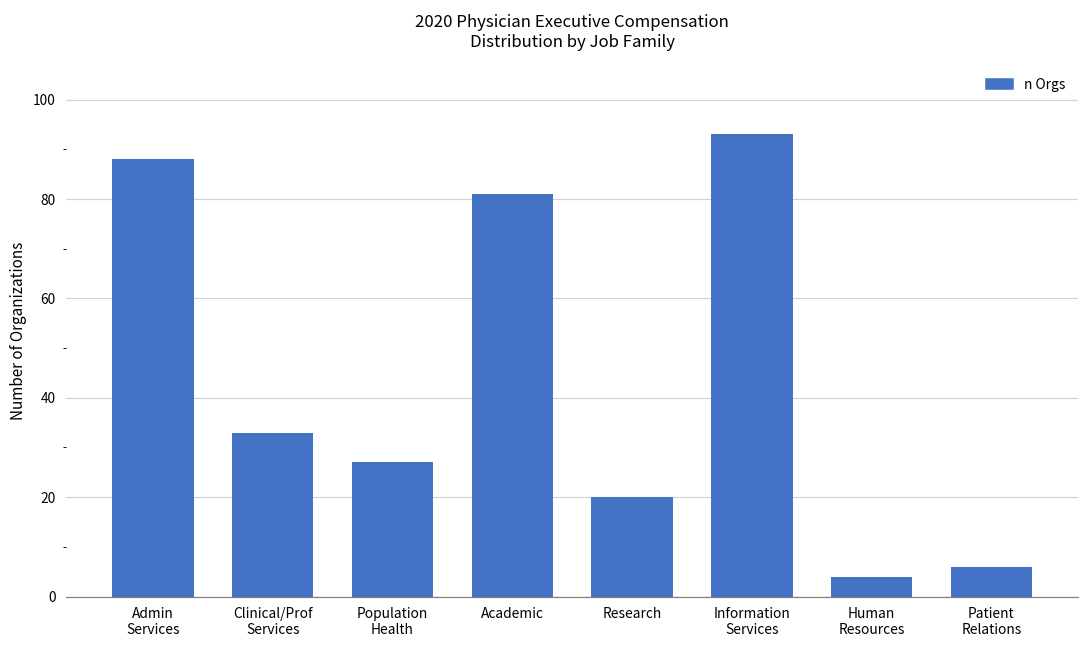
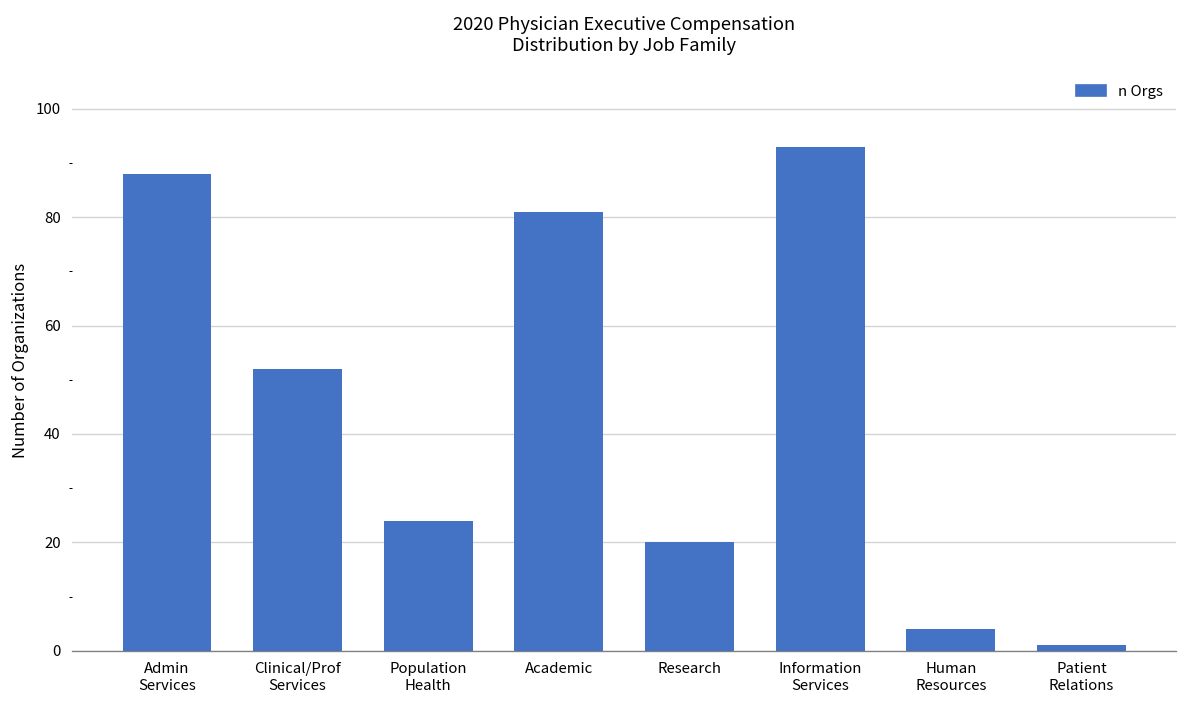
Clinical/Prof Services: 33 -> 52
Population Health: 27 -> 24
Patient Relations: 6 -> 1
